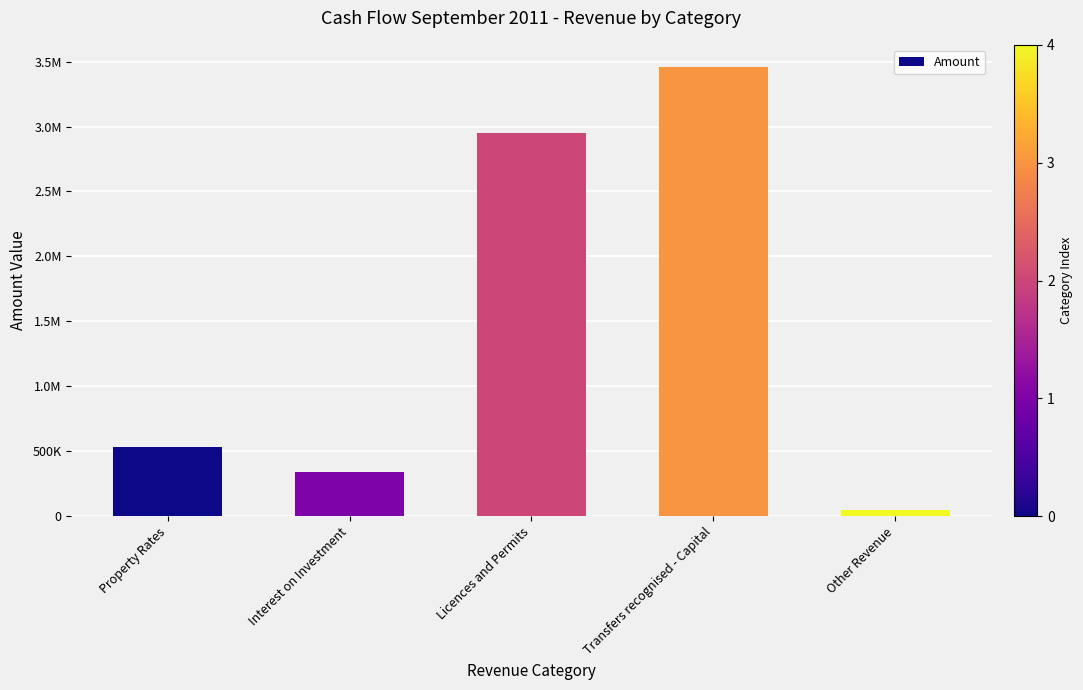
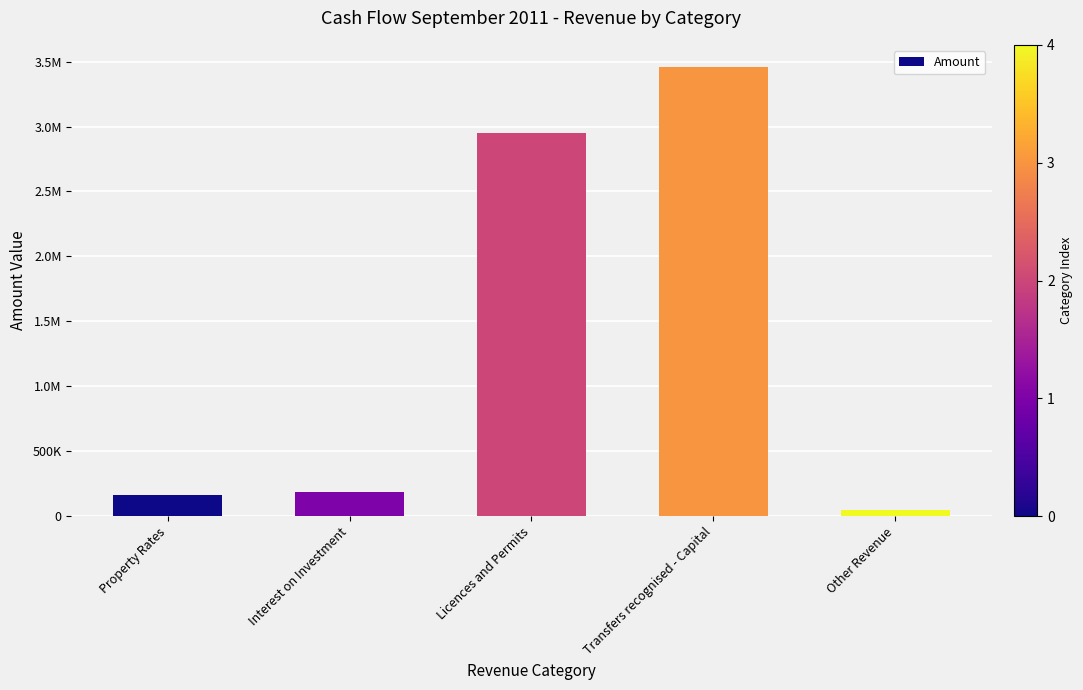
Property Rates: 540000 -> 160000
Interest on Investment: 340000 -> 190000
